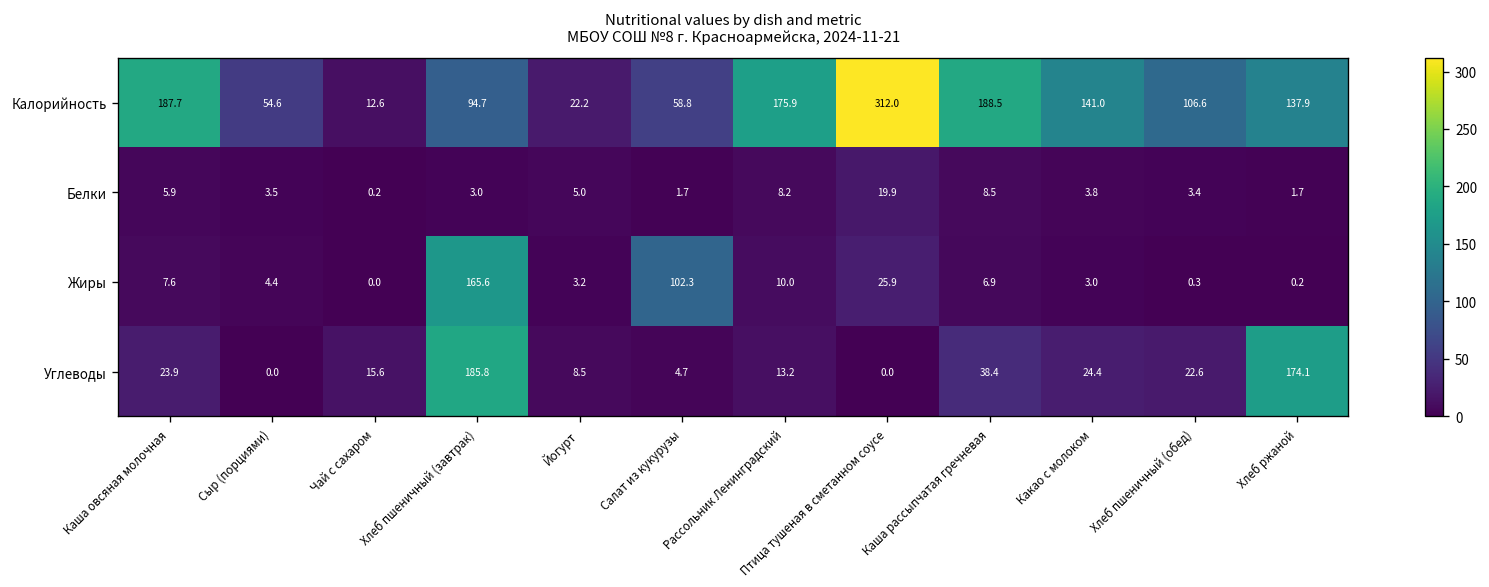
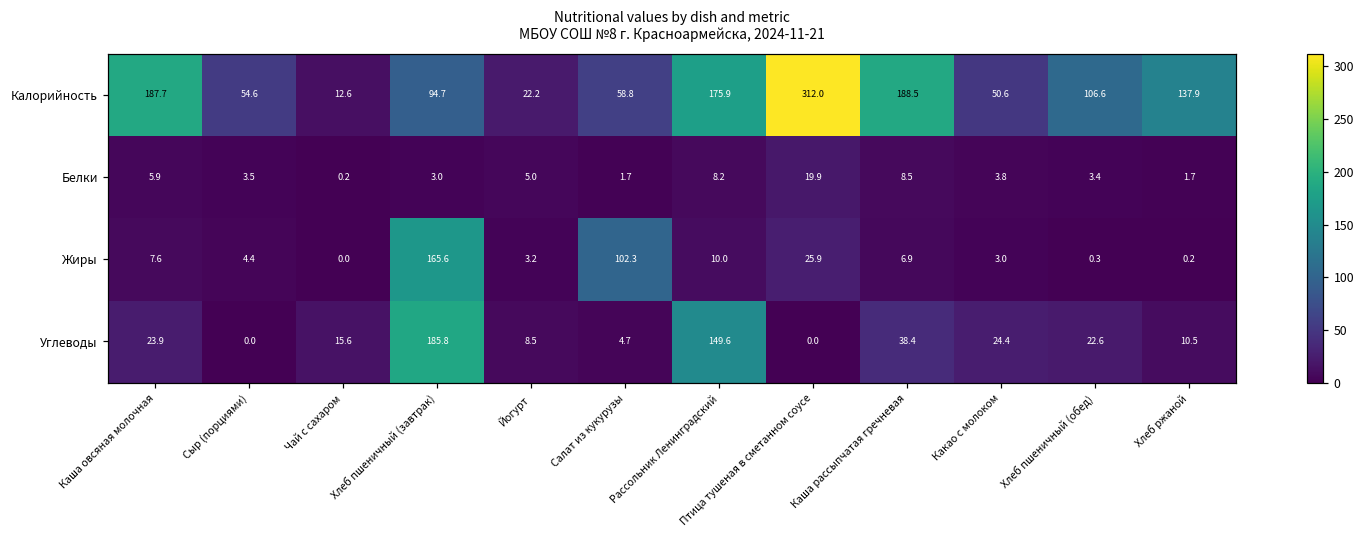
Калорийность, Какао с молоком: 141.0 -> 50.6
Углеводы, Рассольник Ленинградский: 13.2 -> 149.6
Углеводы, Хлеб ржаной: 174.1 -> 10.5
